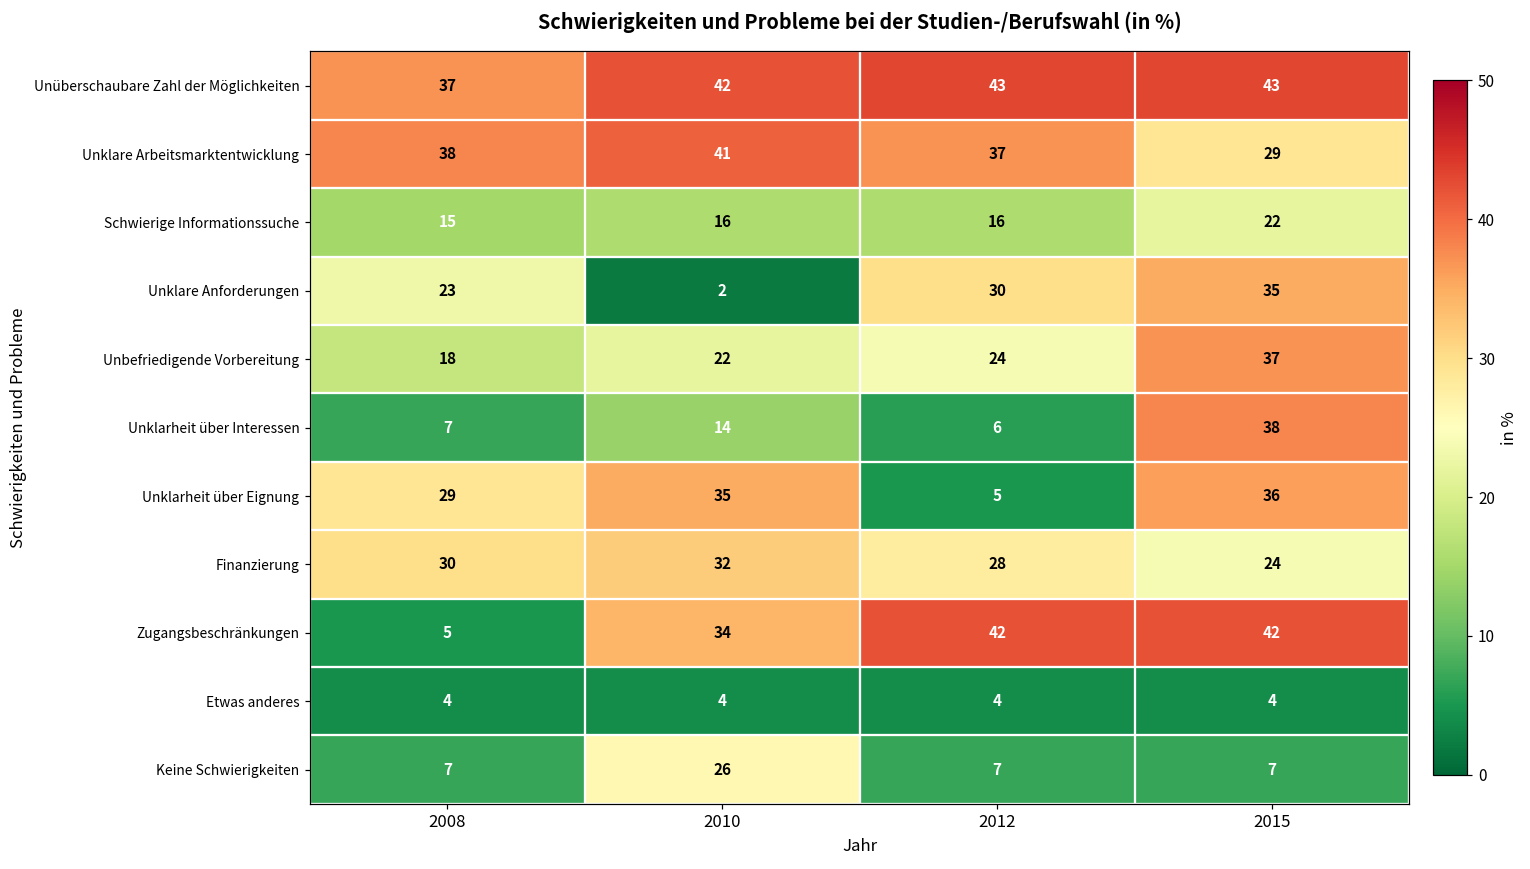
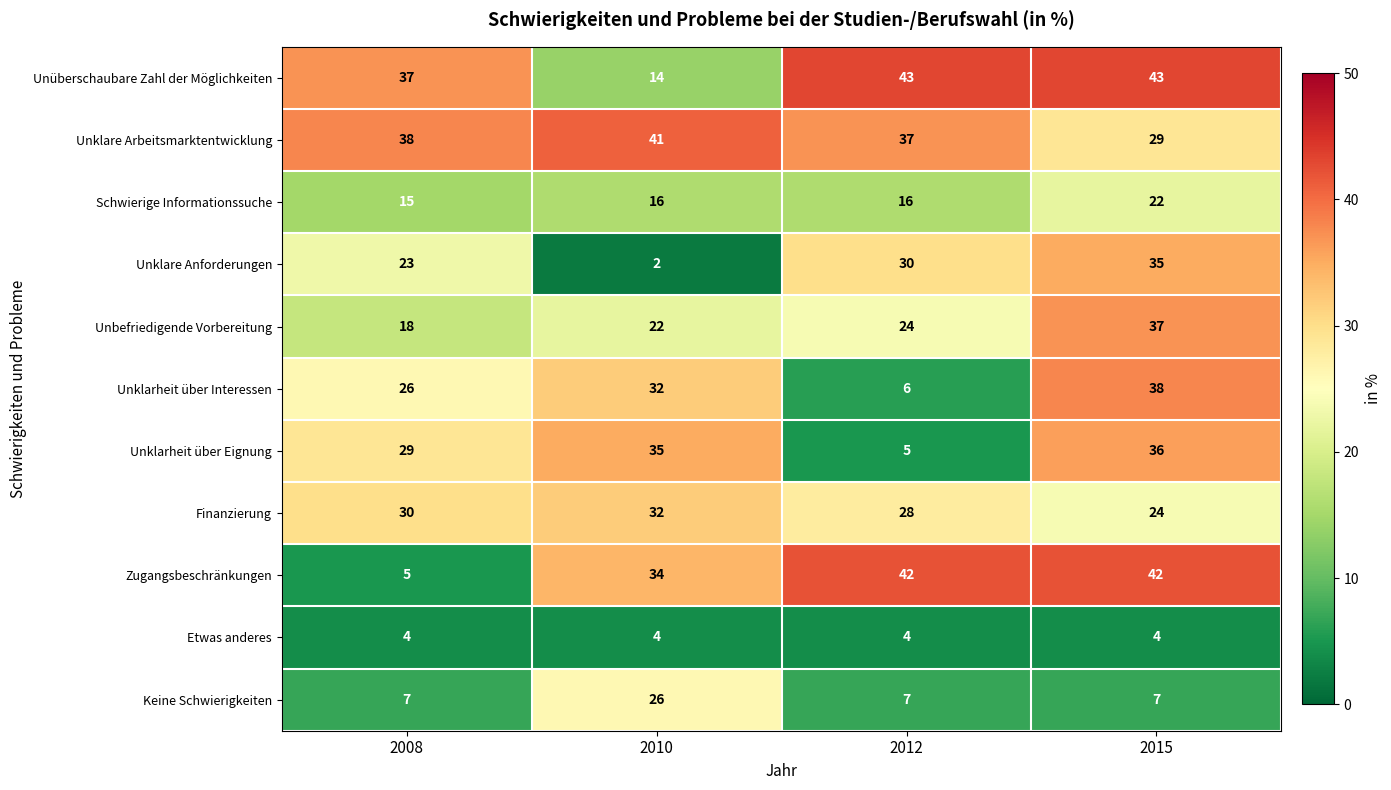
Unüberschaubare Zahl der Möglichkeiten, 2010: 42 -> 14
Unklarheit über Interessen, 2008: 7 -> 26
Unklarheit über Interessen, 2010: 14 -> 32
